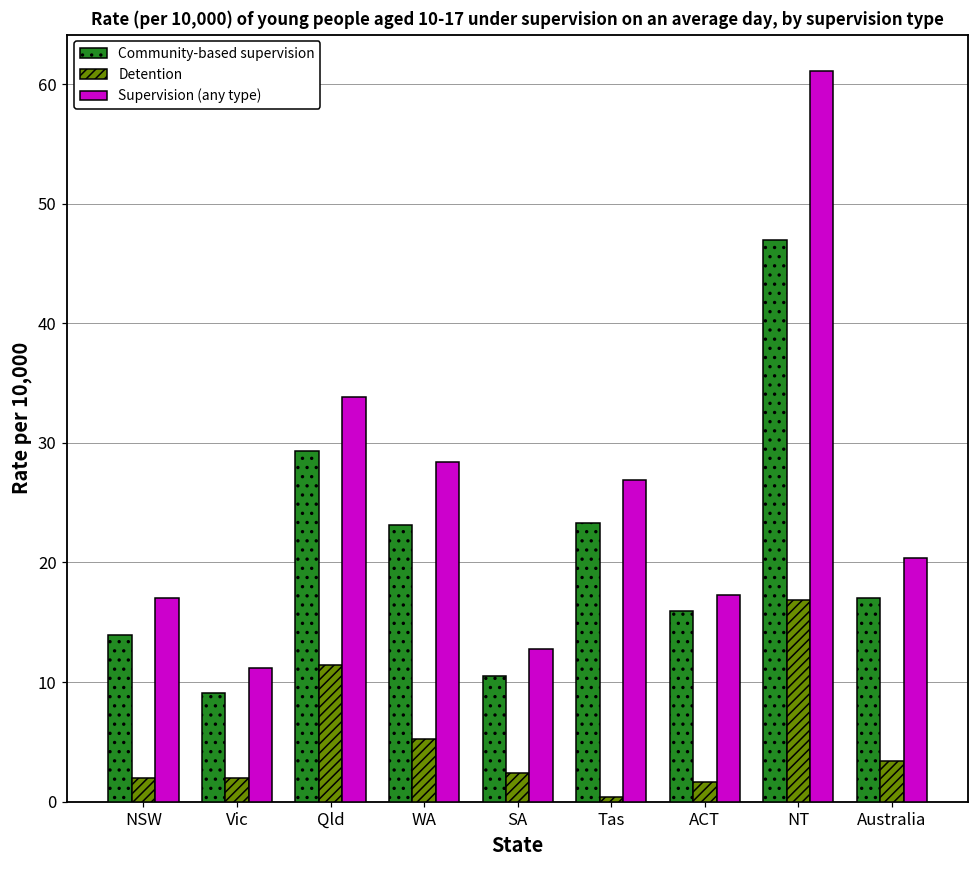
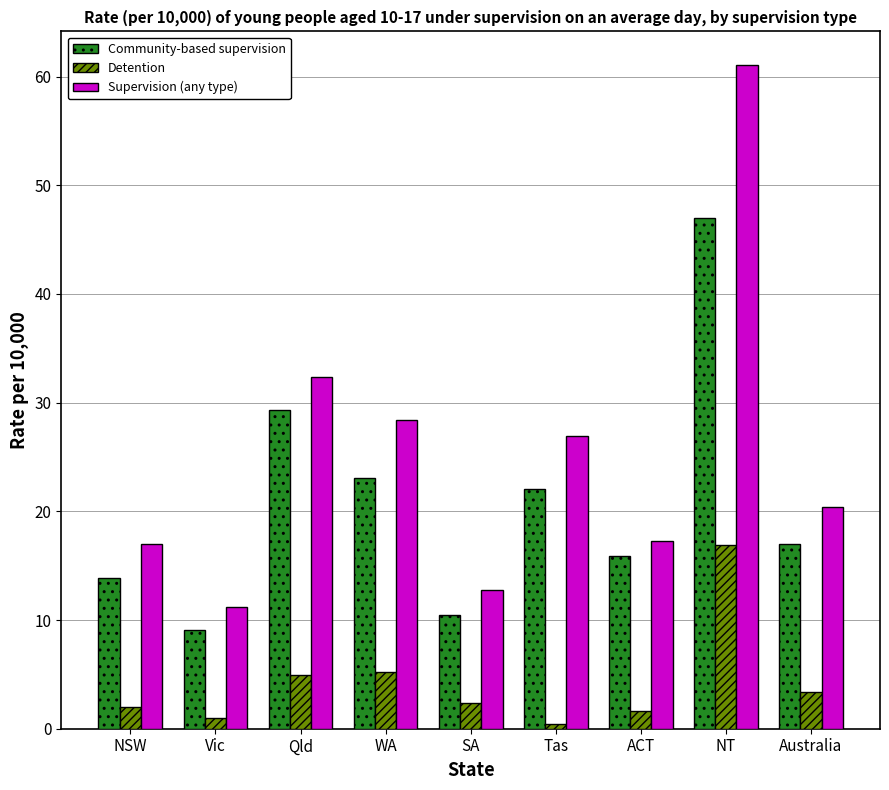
Detention, Vic: 2 -> 1
Detention, Qld: 11.4 -> 4.9
Supervision (any type), Qld: 33.8 -> 32.4
Community-based supervision, Tas: 23.3 -> 22.1
